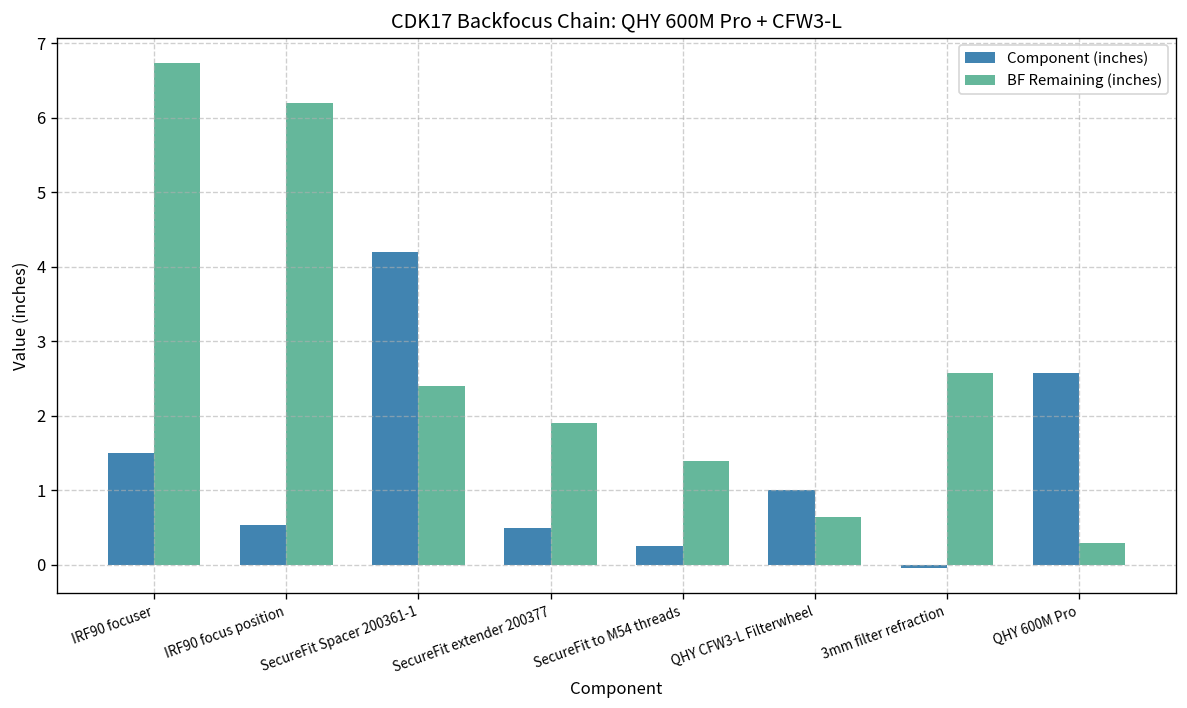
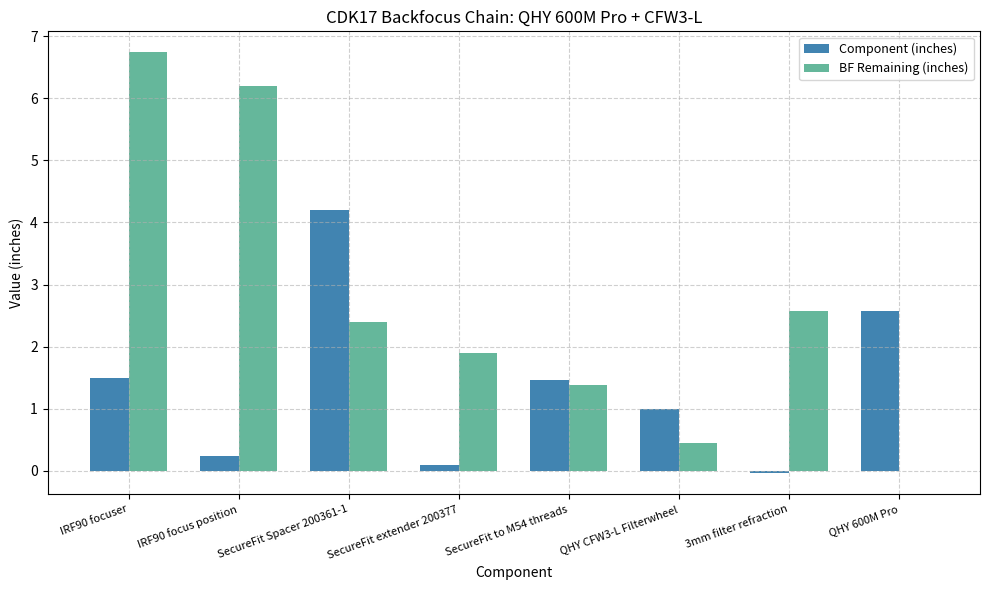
Component (inches), IRF90 focus position: 0.5 -> 0.2
Component (inches), SecureFit extender 200377: 0.5 -> 0.1
Component (inches), SecureFit to M54 threads: 0.3 -> 1.5
BF Remaining (inches), QHY CFW3-L Filterwheel: 0.7 -> 0.5
BF Remaining (inches), QHY 600M Pro: 0.3 -> 0.0
